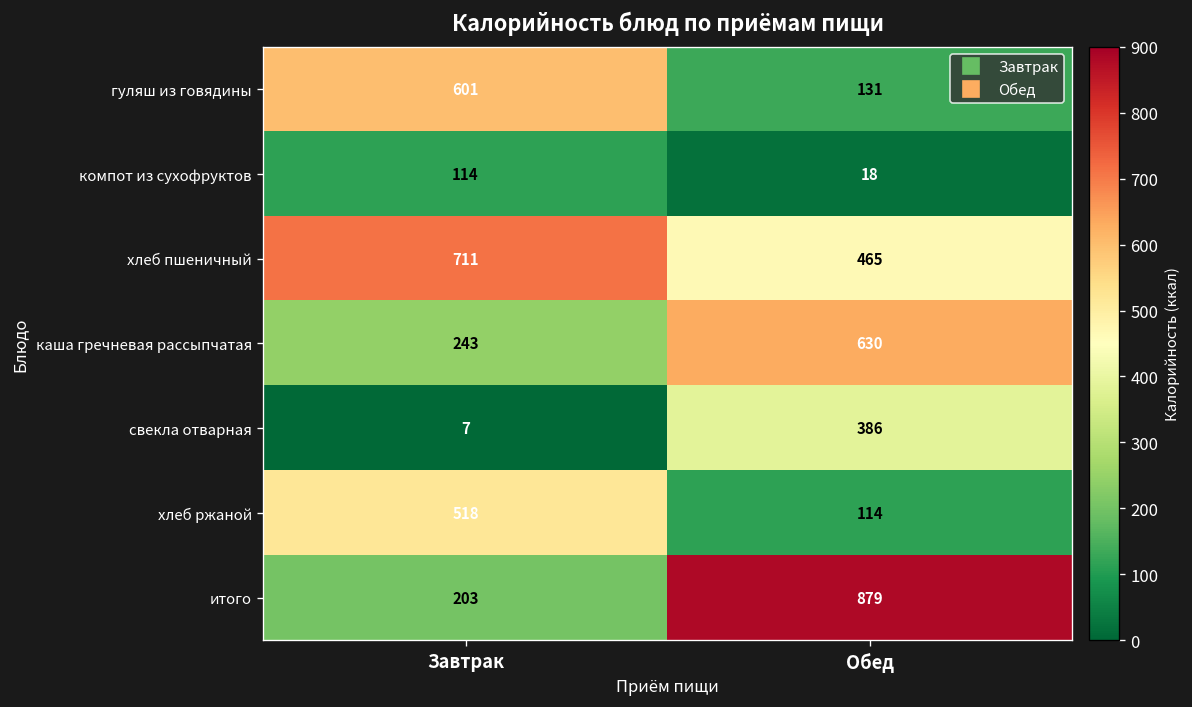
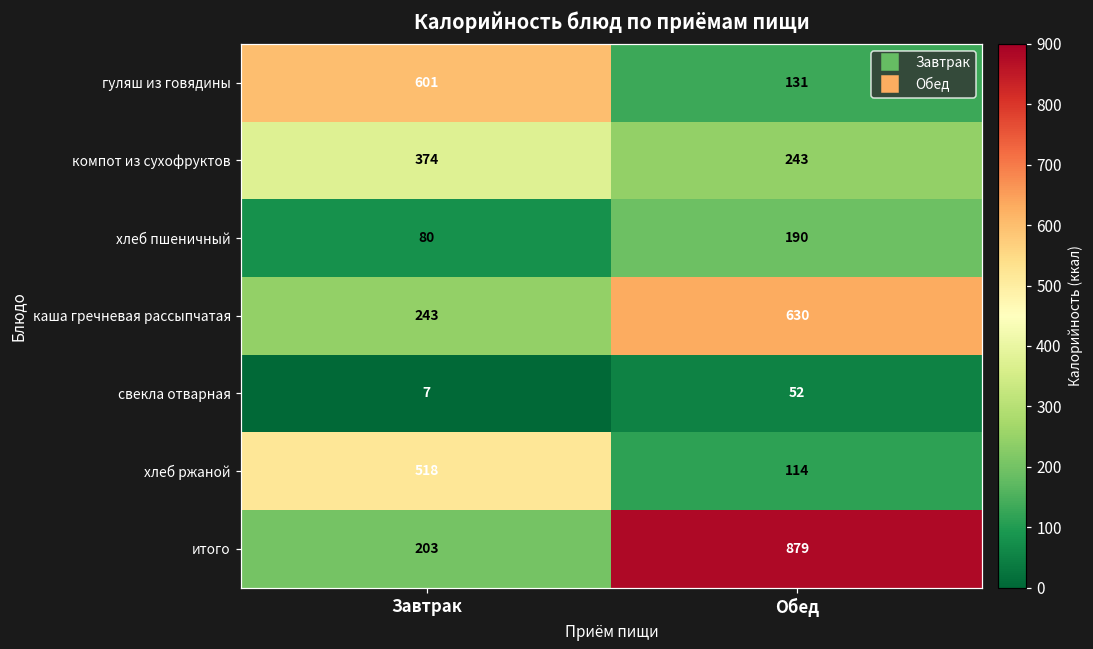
компот из сухофруктов, Завтрак: 114 -> 374
компот из сухофруктов, Обед: 18 -> 243
хлеб пшеничный, Завтрак: 711 -> 80
хлеб пшеничный, Обед: 465 -> 190
свекла отварная, Обед: 386 -> 52
